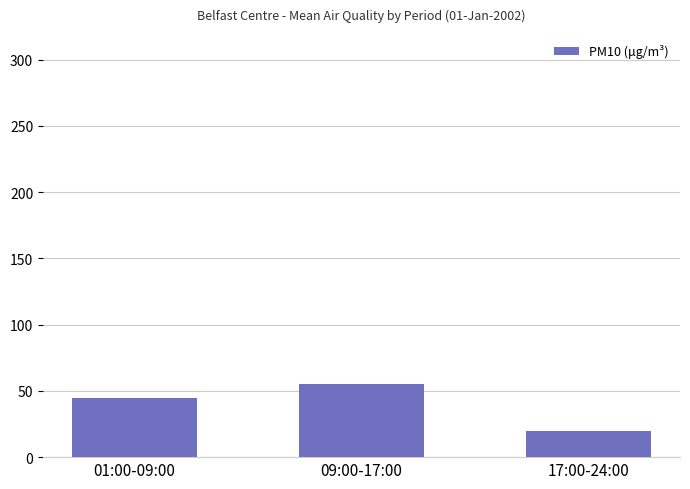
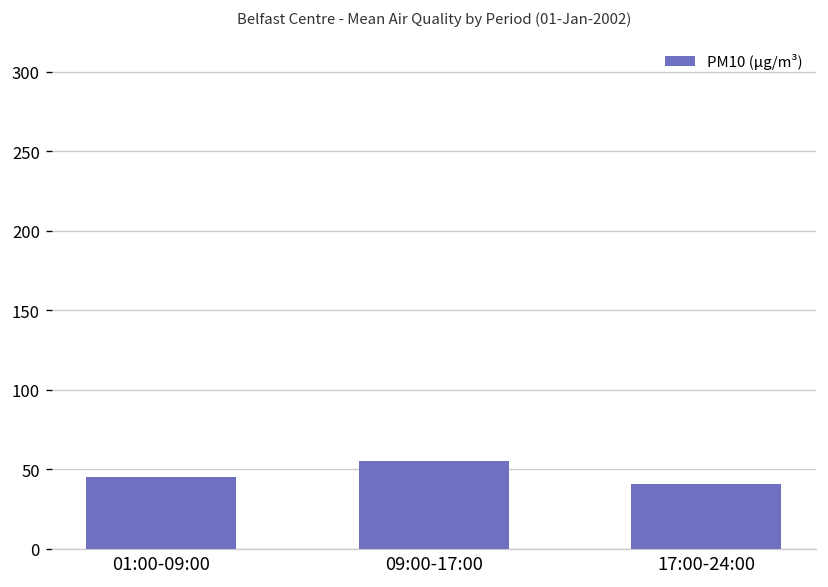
17:00-24:00: 20 -> 41
